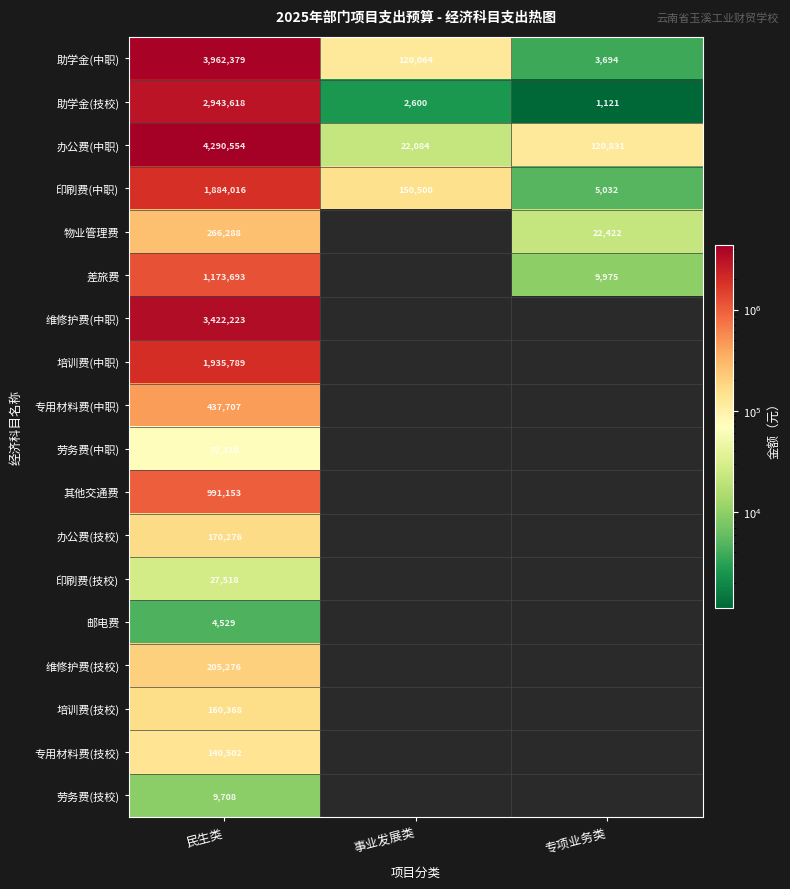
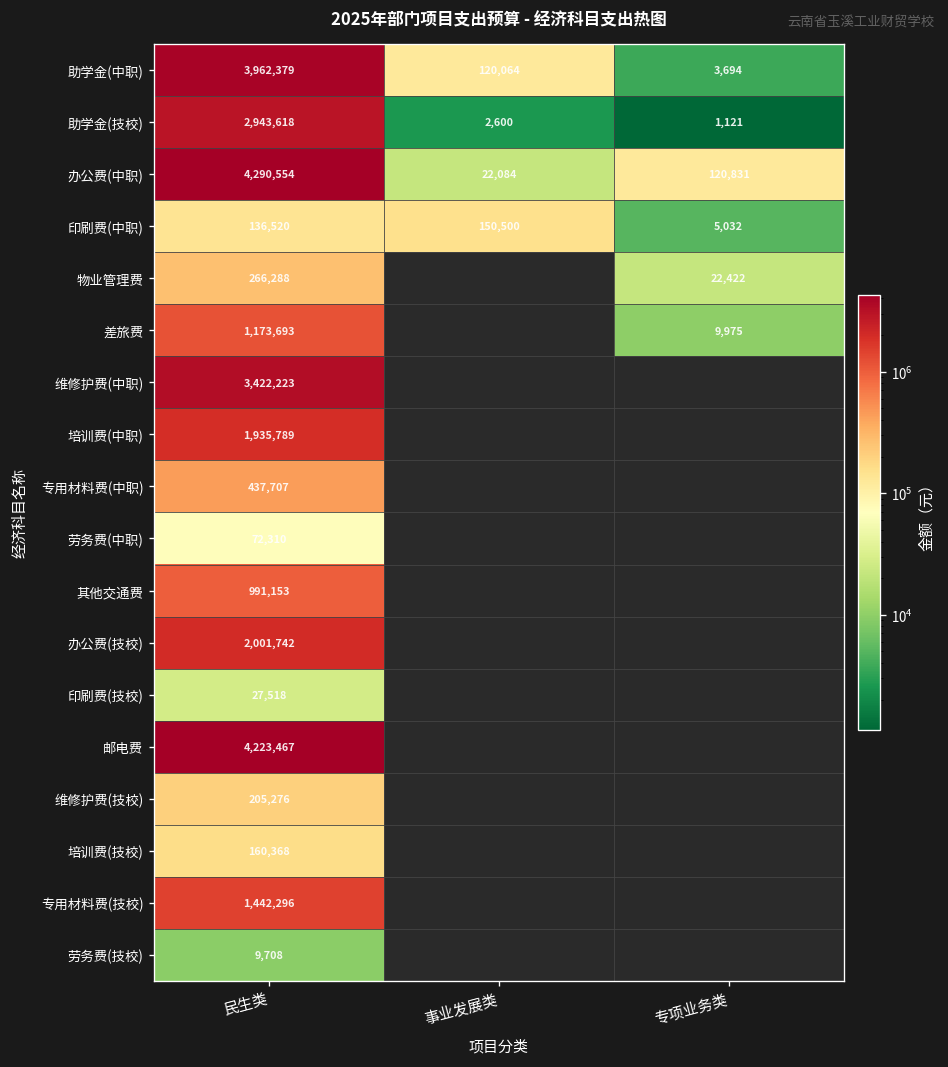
印刷费(中职), 民生类: 1,884,016 -> 136,520
办公费(技校), 民生类: 170,276 -> 2,001,742
邮电费, 民生类: 4,529 -> 4,223,467
专用材料费(技校), 民生类: 140,502 -> 1,442,296
